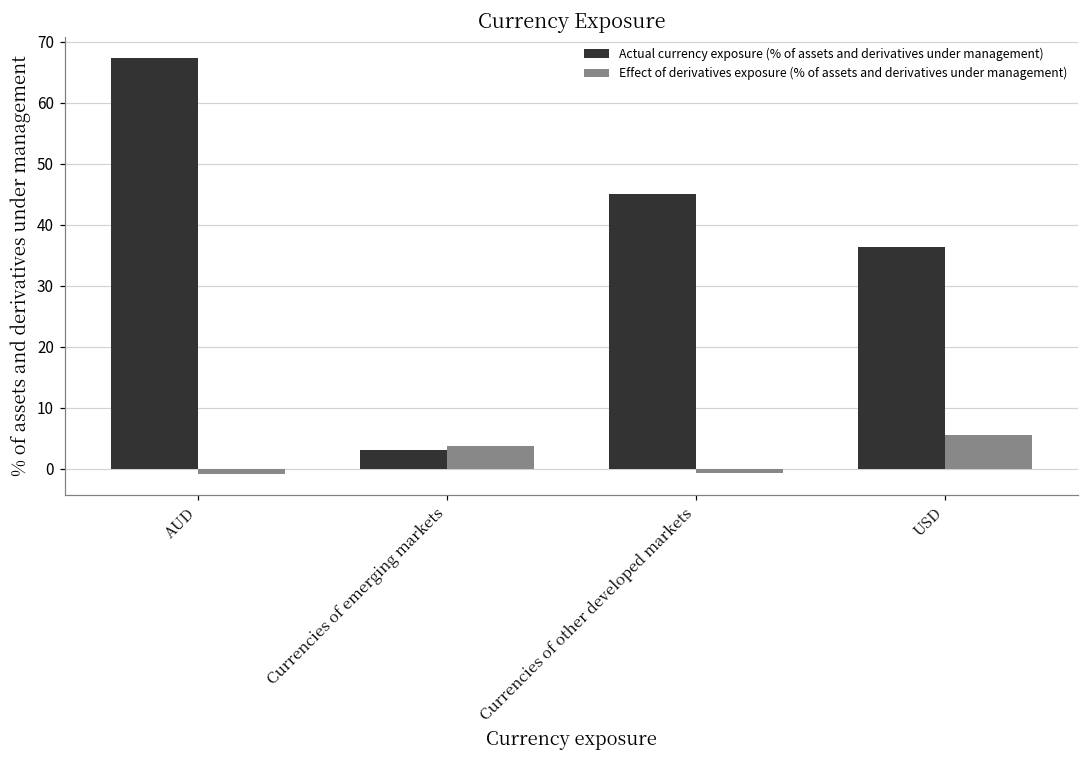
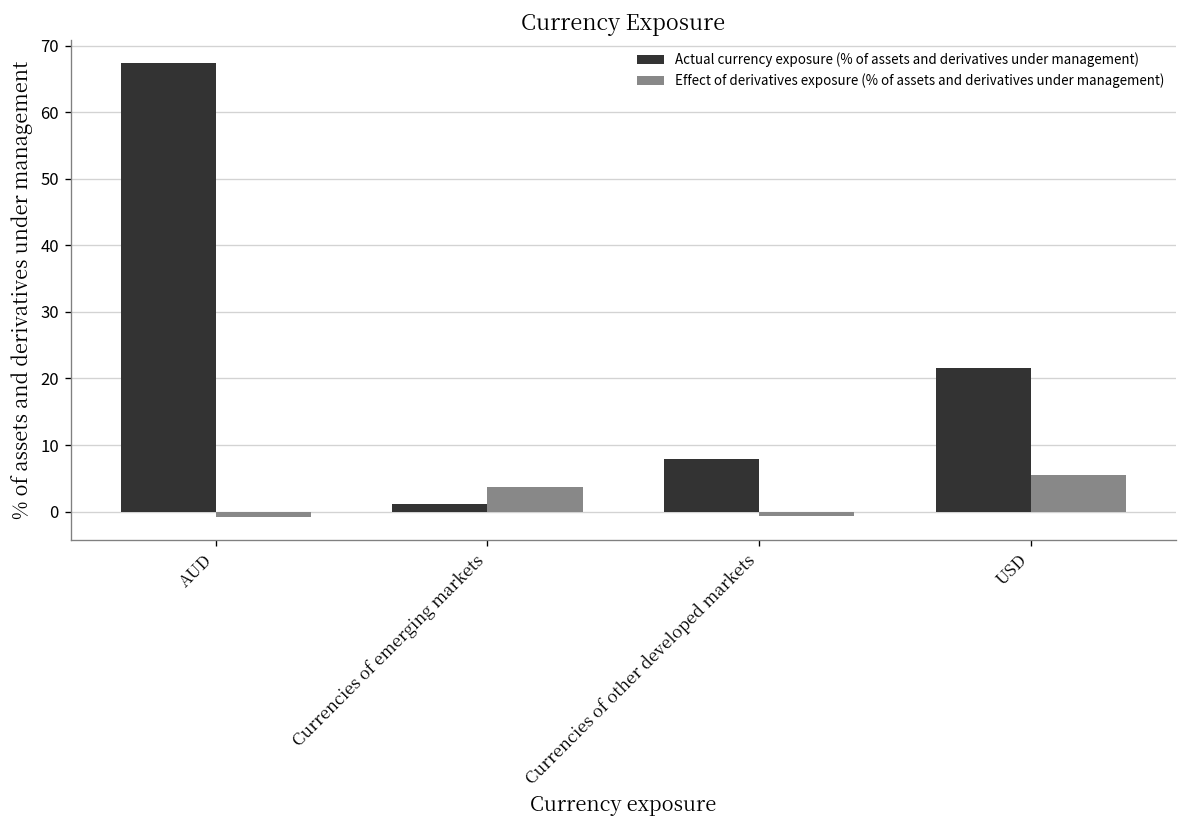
Actual currency exposure (% of assets and derivatives under management), Currencies of emerging markets: 3 -> 1
Actual currency exposure (% of assets and derivatives under management), Currencies of other developed markets: 45 -> 8
Actual currency exposure (% of assets and derivatives under management), USD: 36 -> 22
